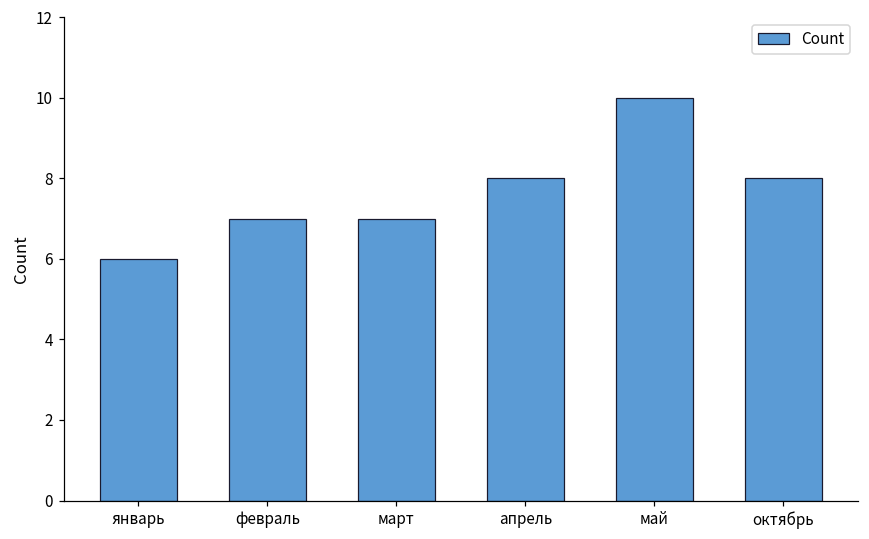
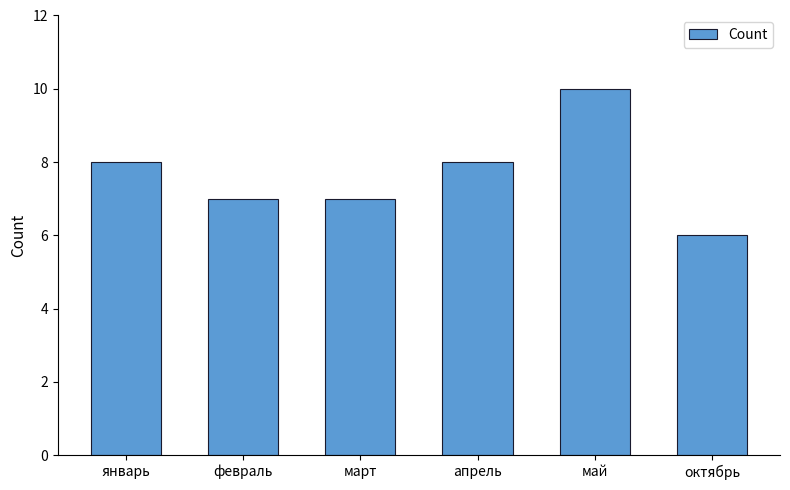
январь: 6 -> 8
октябрь: 8 -> 6
